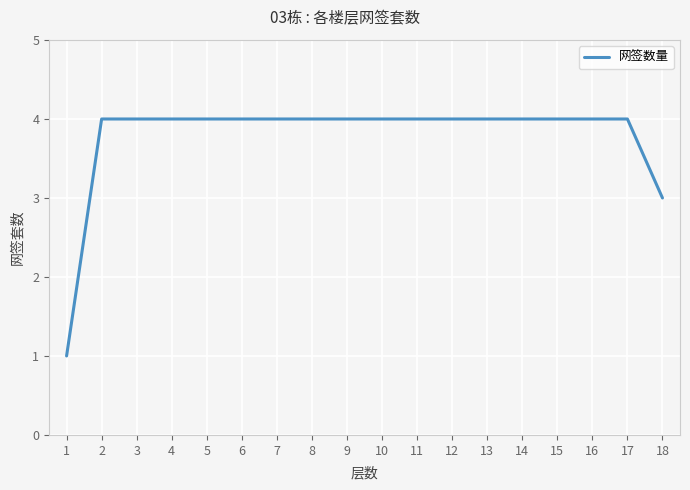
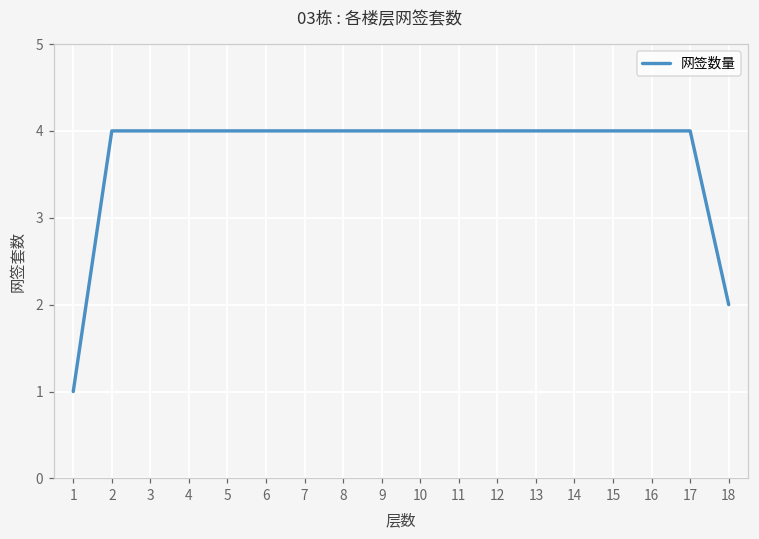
18: 3 -> 2
